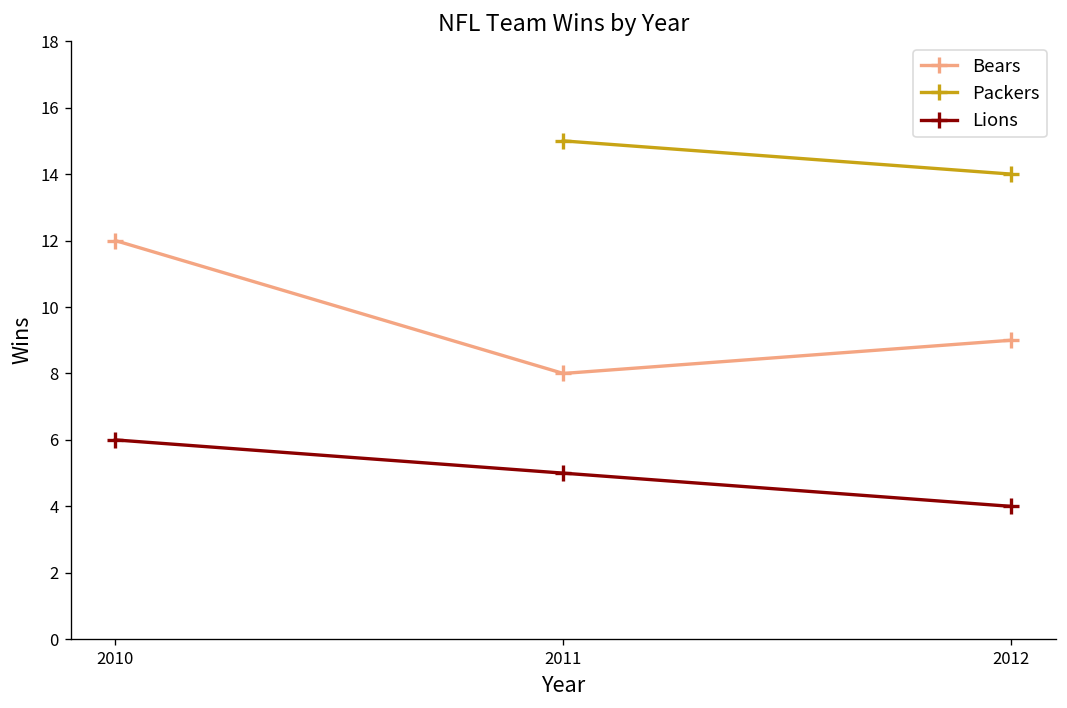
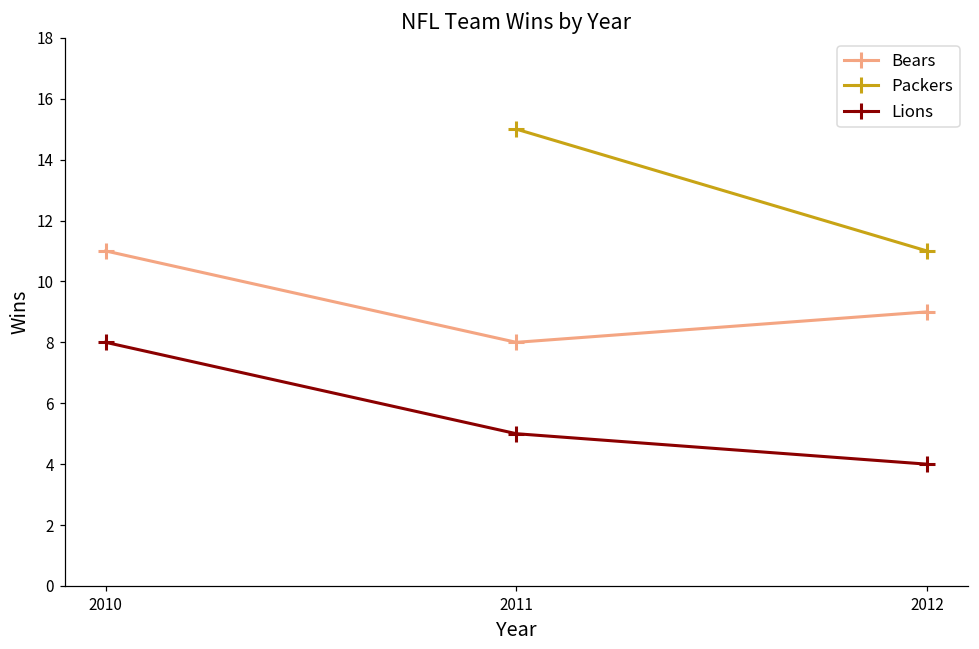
Bears, 2010: 12 -> 11
Lions, 2010: 6 -> 8
Packers, 2012: 14 -> 11
